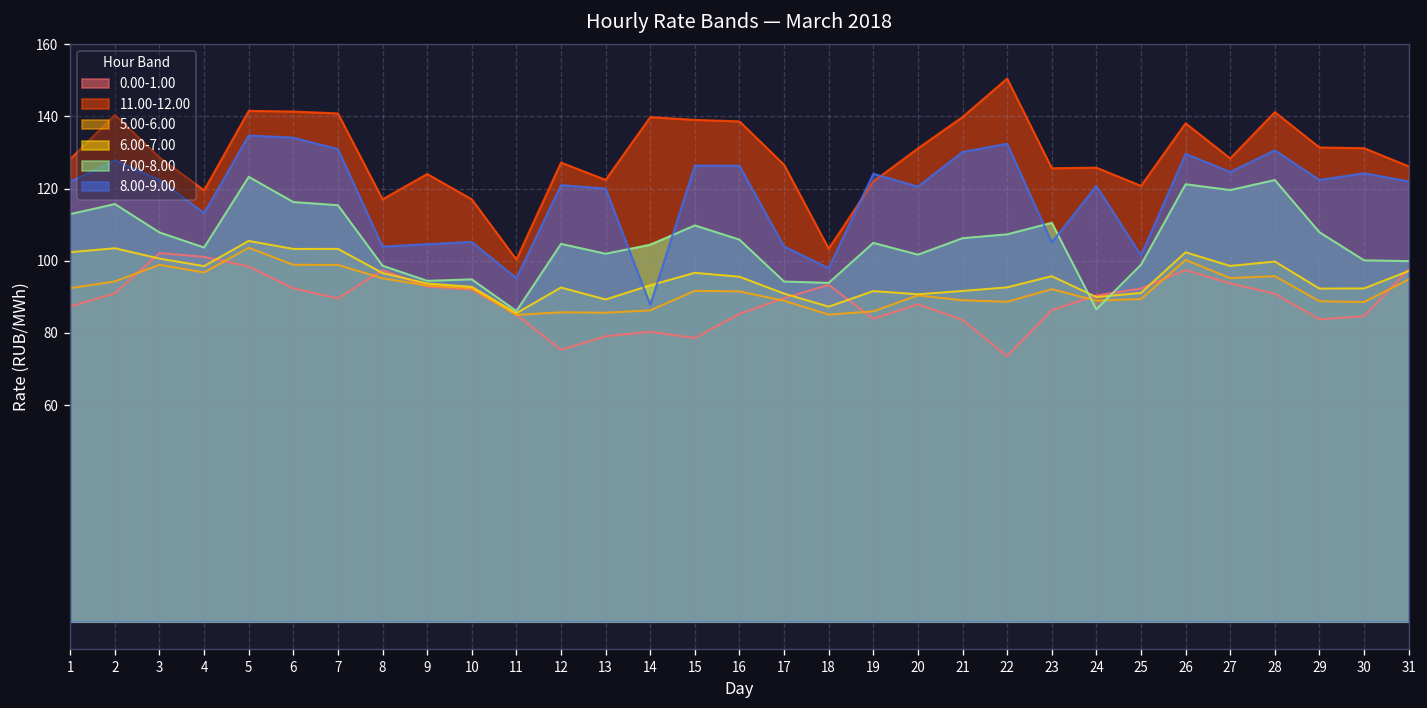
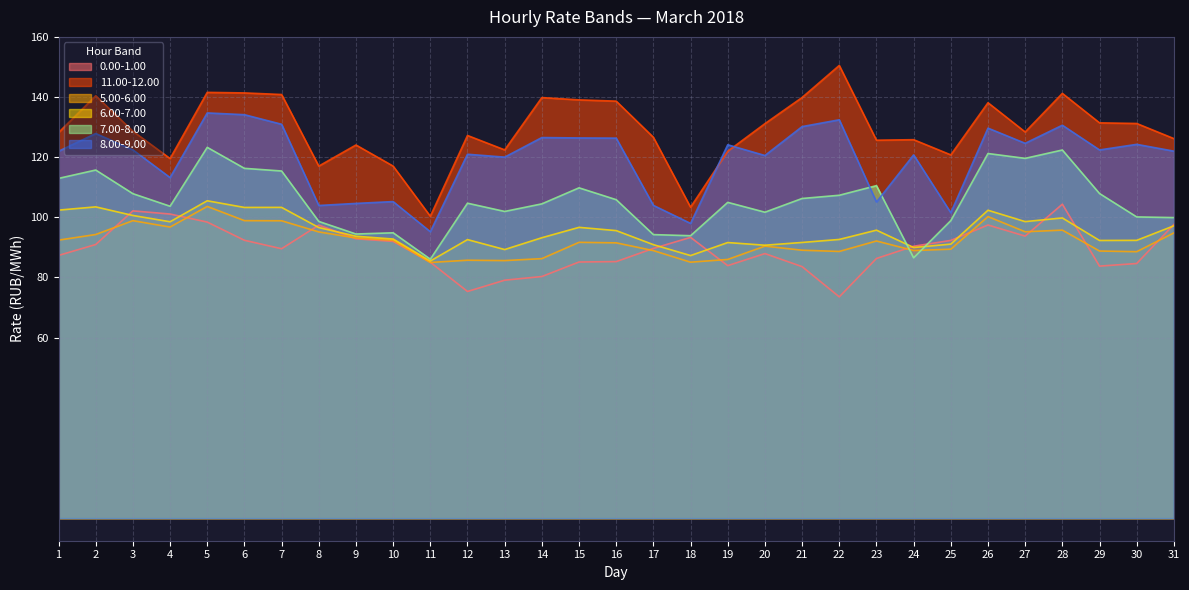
8.00-9.00, 14: 88 -> 127
0.00-1.00, 15: 79 -> 85
0.00-1.00, 28: 91 -> 104
